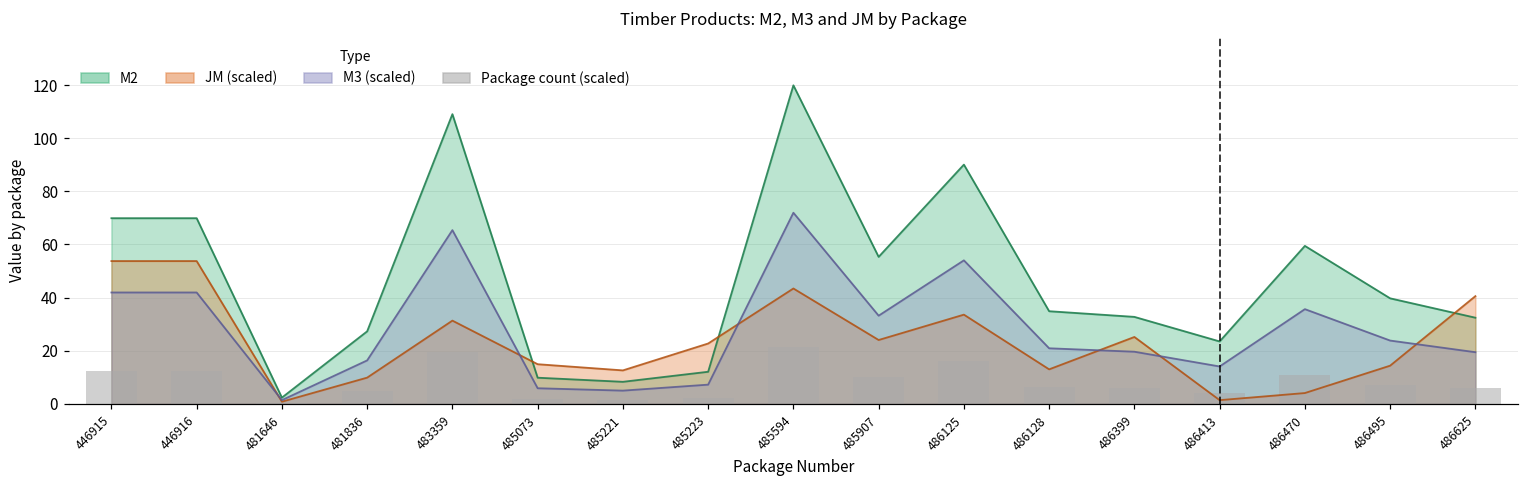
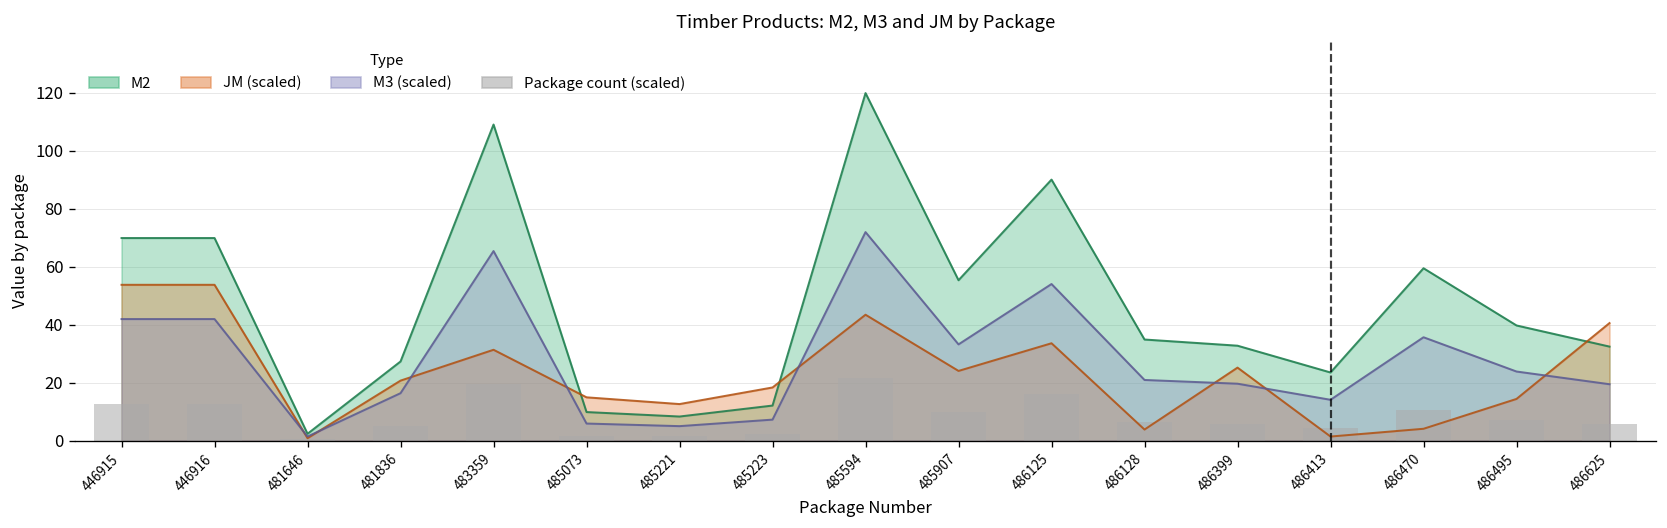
JM (scaled), 481836: 10 -> 21
JM (scaled), 485223: 23 -> 18
JM (scaled), 486128: 13 -> 4
